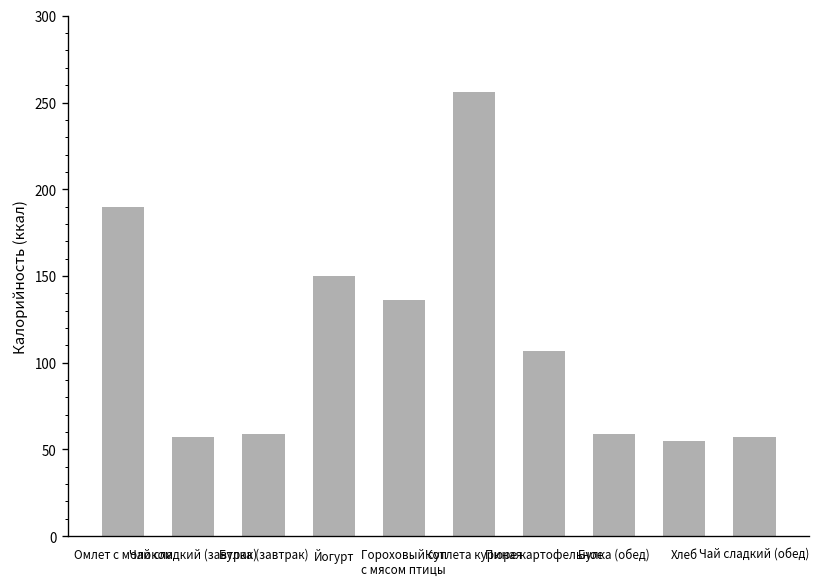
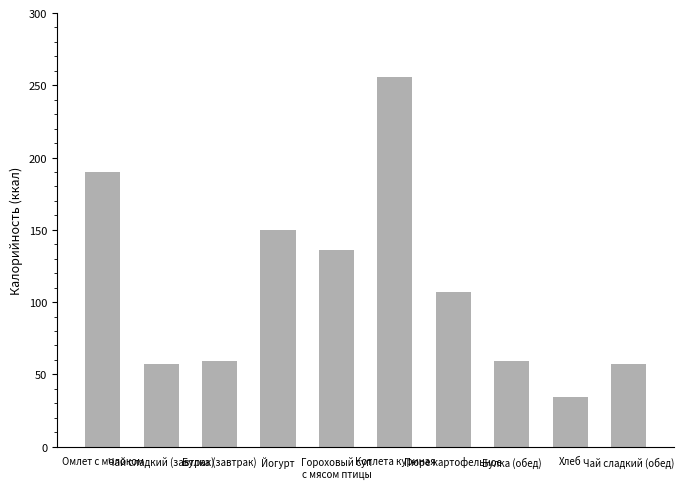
Хлеб: 55 -> 34
